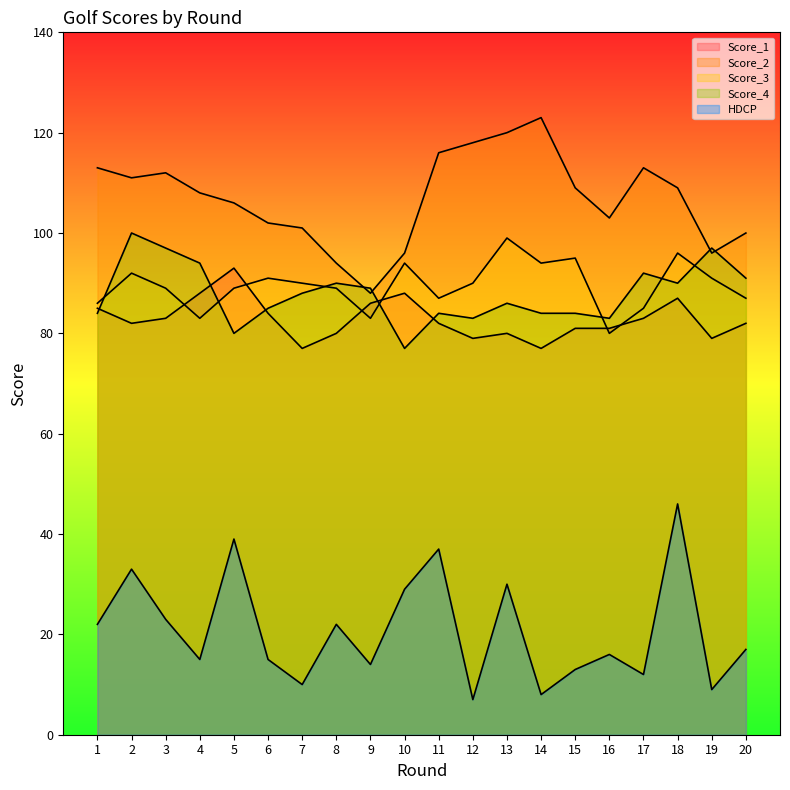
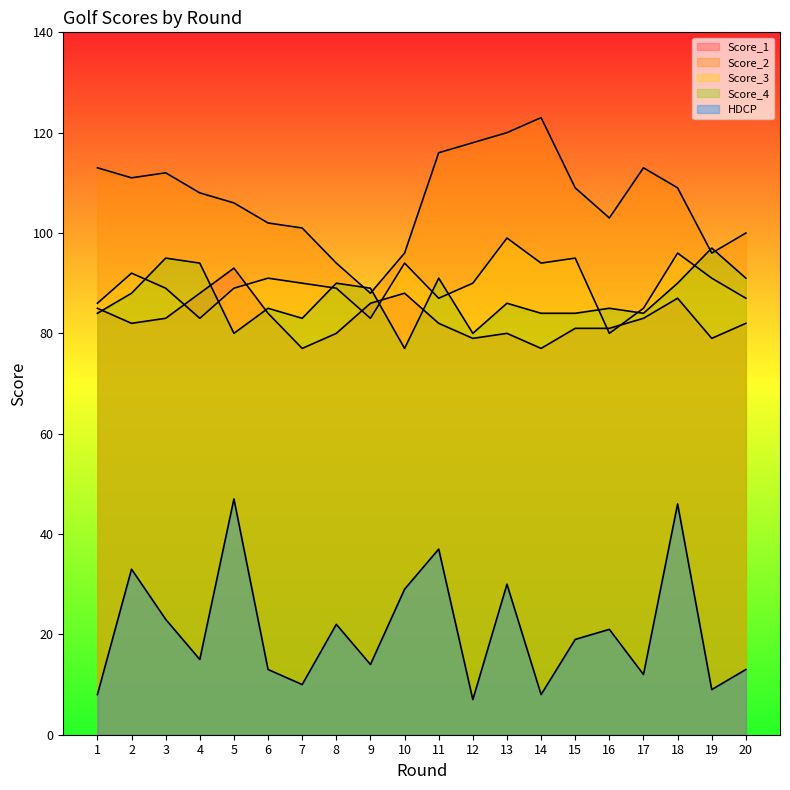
HDCP, 1: 22 -> 8
Score_4, 2: 100 -> 88
Score_4, 3: 97 -> 95
HDCP, 5: 39 -> 47
HDCP, 6: 15 -> 13
Score_4, 7: 88 -> 83
Score_4, 11: 84 -> 91
Score_4, 12: 83 -> 80
HDCP, 15: 13 -> 19
Score_4, 16: 83 -> 85
HDCP, 16: 16 -> 21
Score_4, 17: 92 -> 84
HDCP, 20: 17 -> 13
